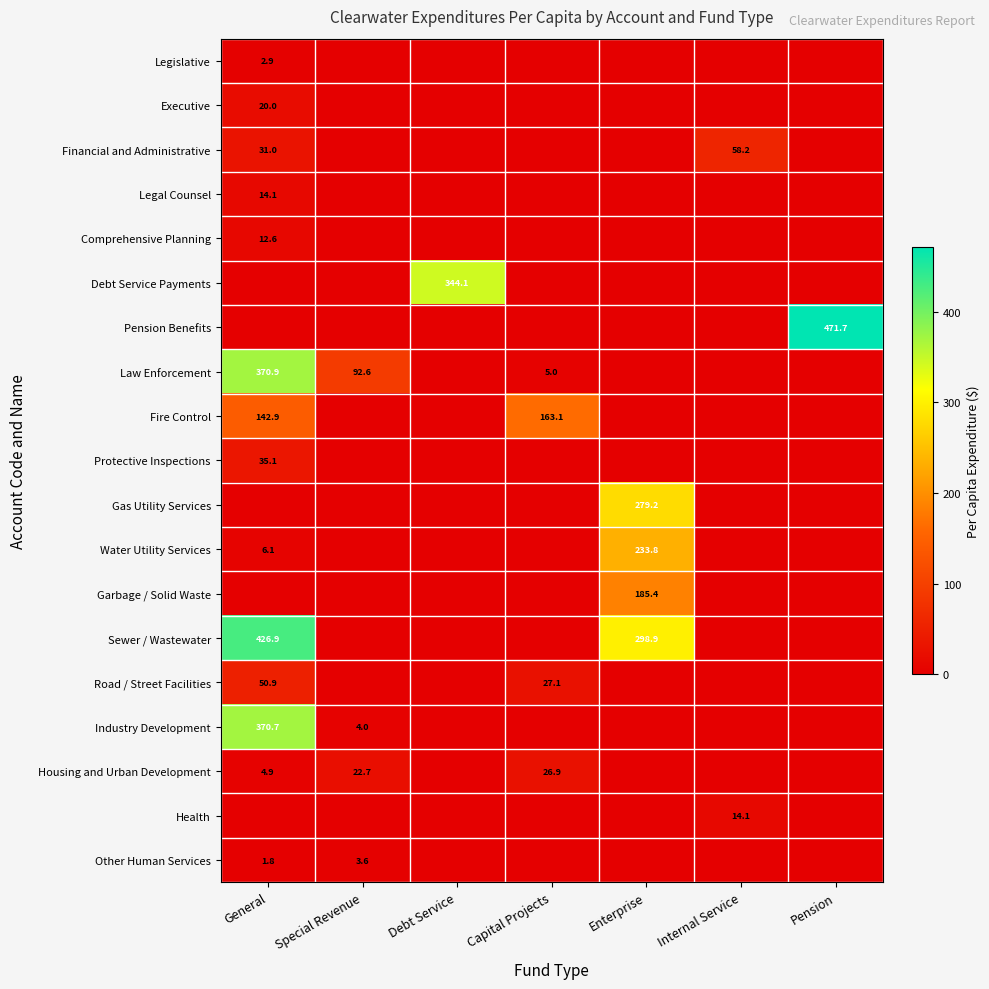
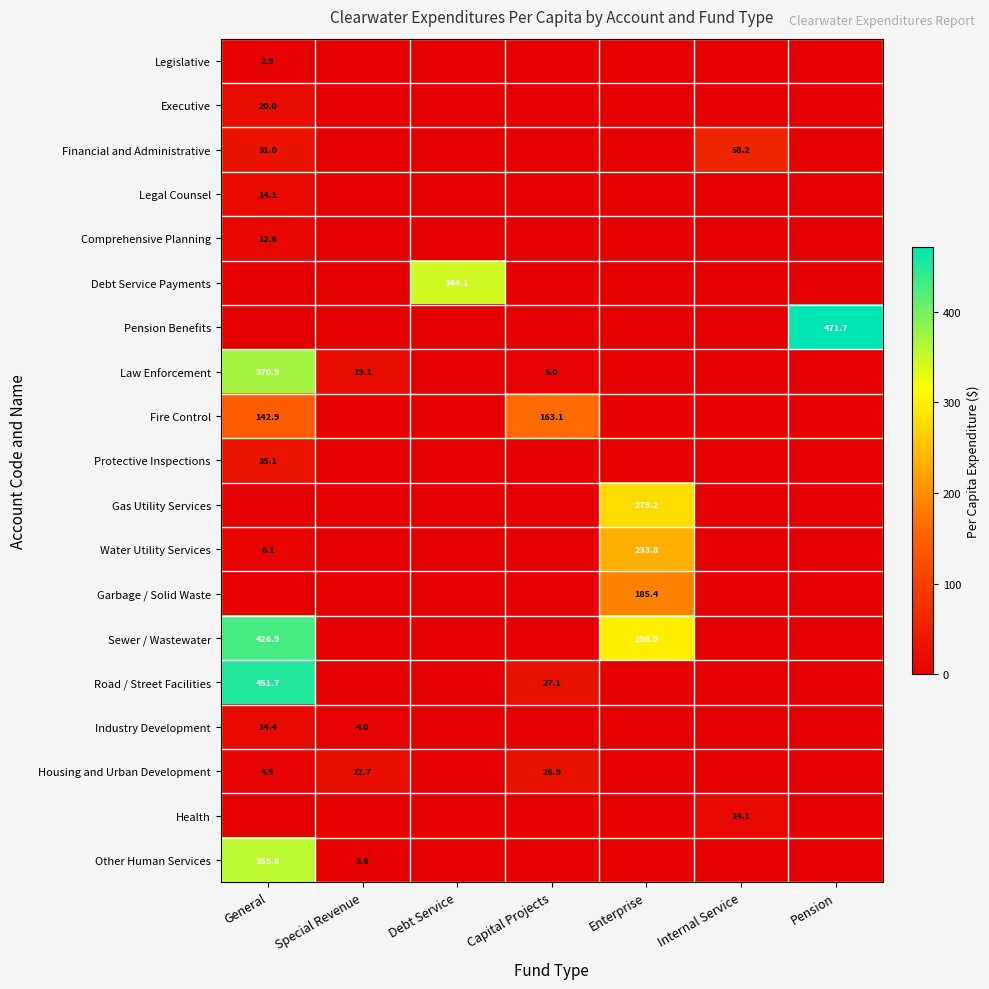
Law Enforcement, Special Revenue: 92.6 -> 19.1
Road / Street Facilities, General: 50.9 -> 451.7
Industry Development, General: 370.7 -> 14.4
Other Human Services, General: 1.8 -> 355.8
